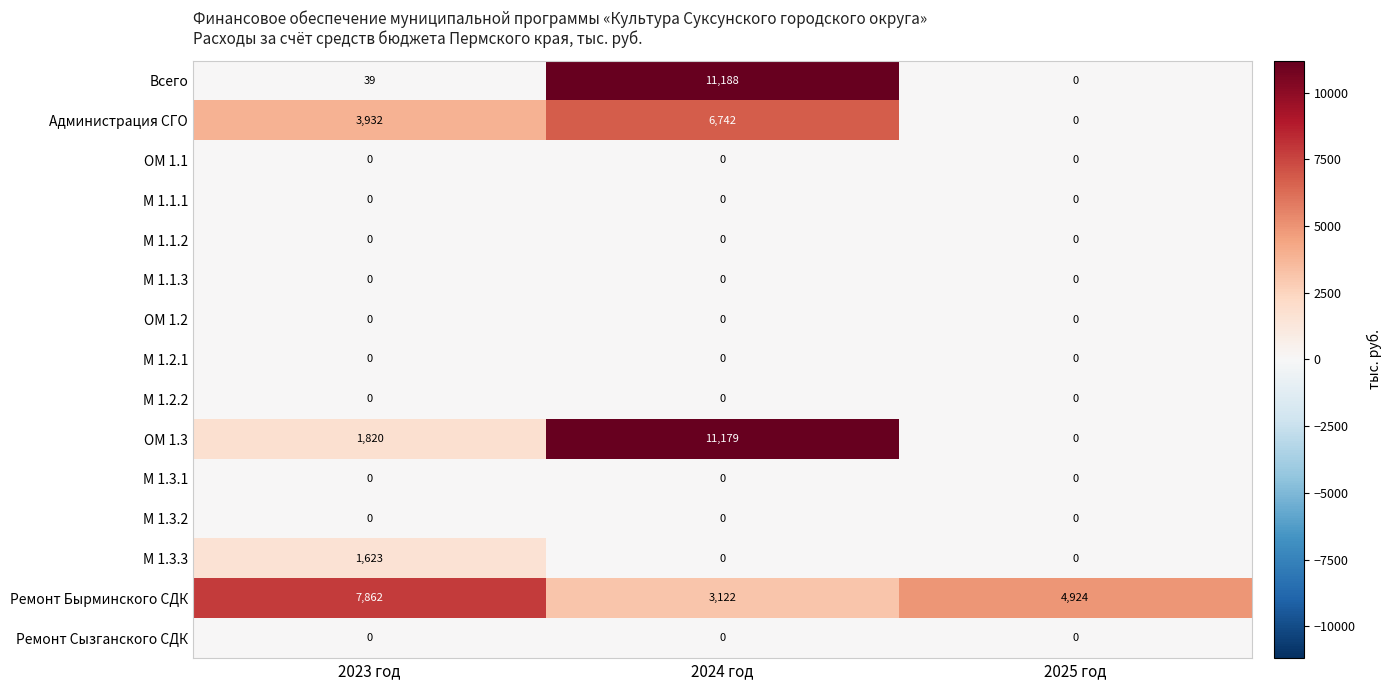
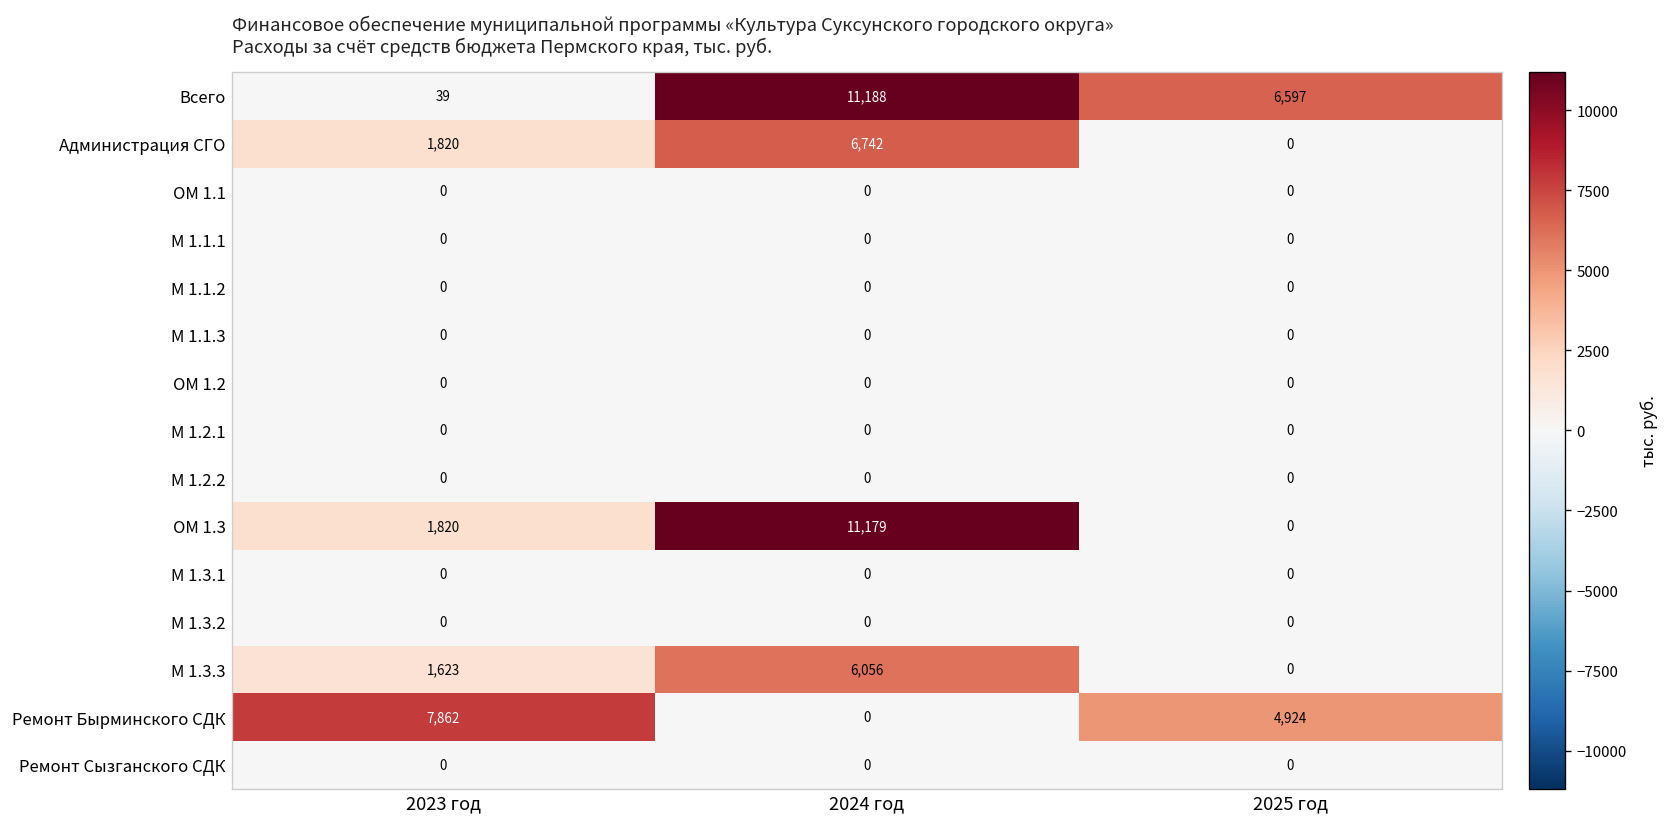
Всего, 2025 год: 0 -> 6,597
Администрация СГО, 2023 год: 3,932 -> 1,820
М 1.3.3, 2024 год: 0 -> 6,056
Ремонт Бырминского СДК, 2024 год: 3,122 -> 0
